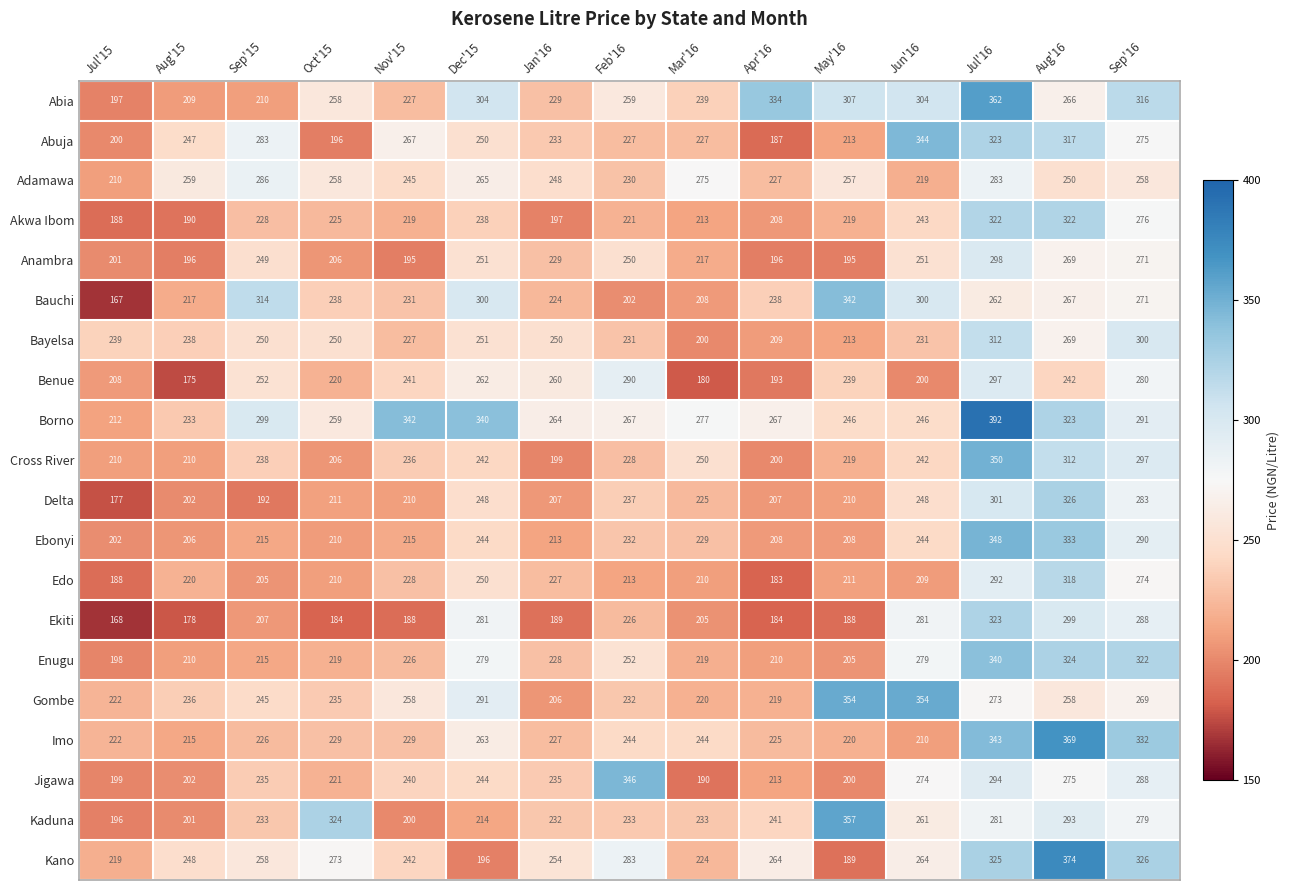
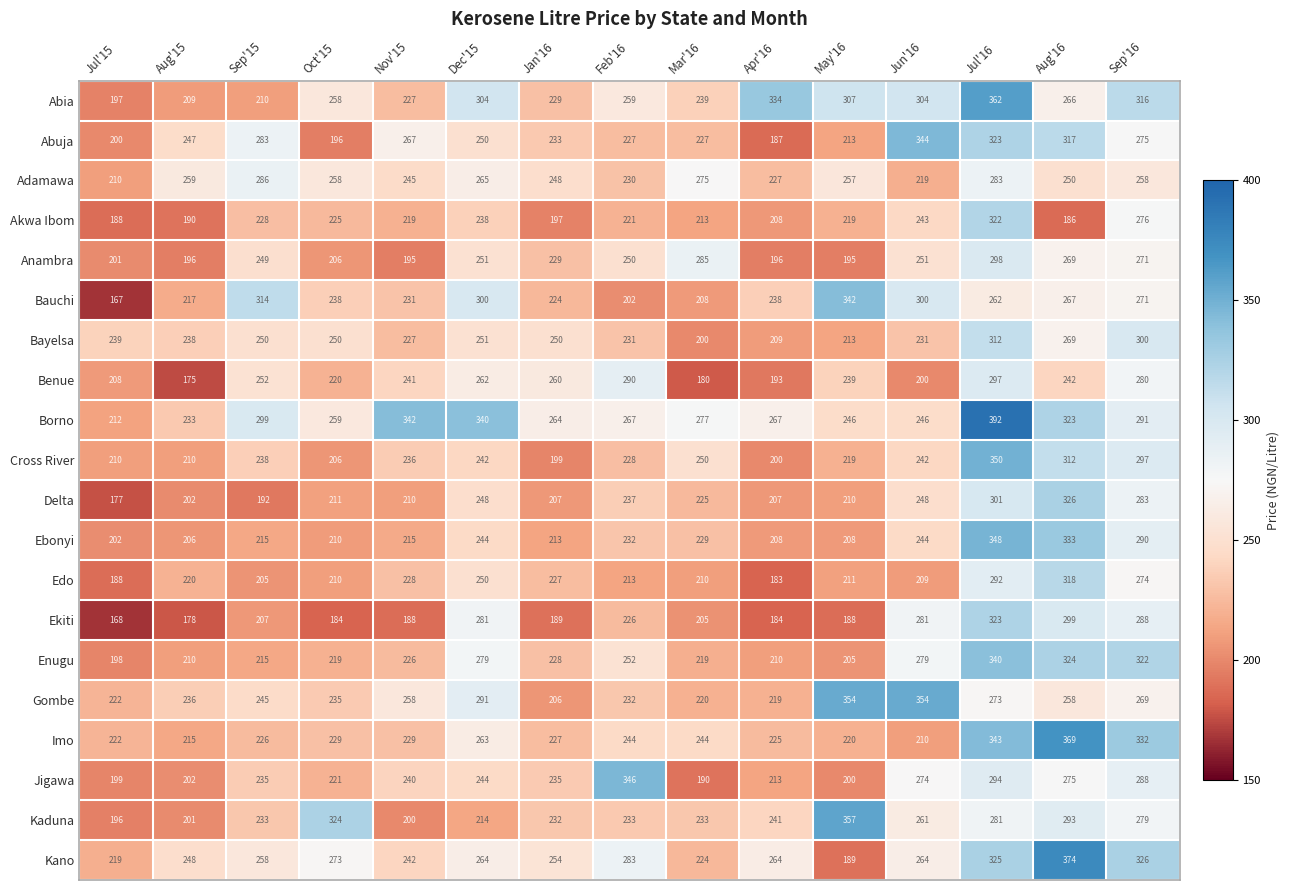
Akwa Ibom, Aug'16: 322 -> 186
Anambra, Mar'16: 217 -> 285
Kano, Dec'15: 196 -> 264
